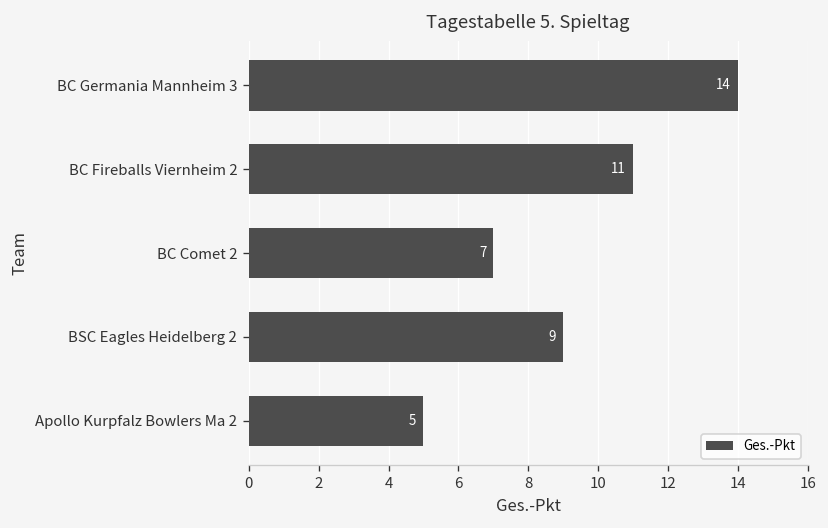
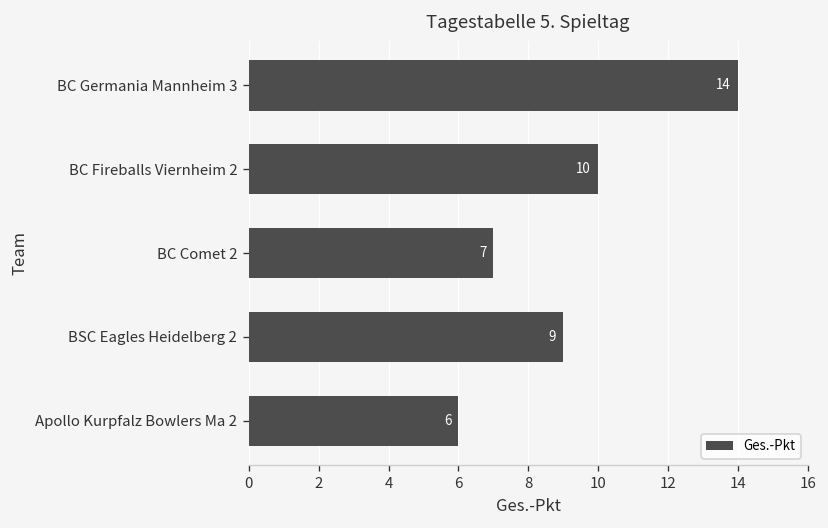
BC Fireballs Viernheim 2: 11 -> 10
Apollo Kurpfalz Bowlers Ma 2: 5 -> 6
